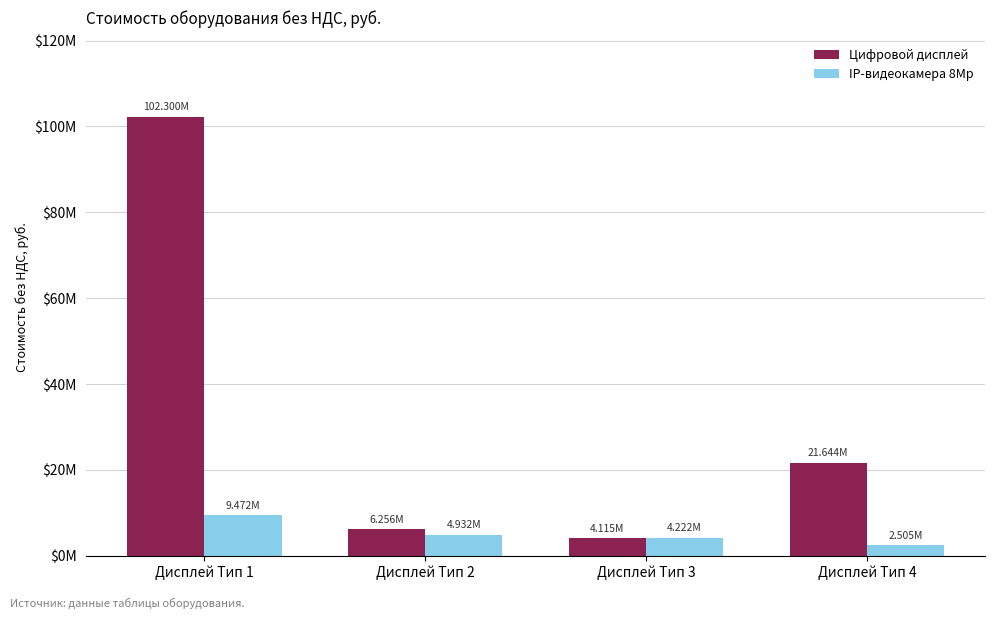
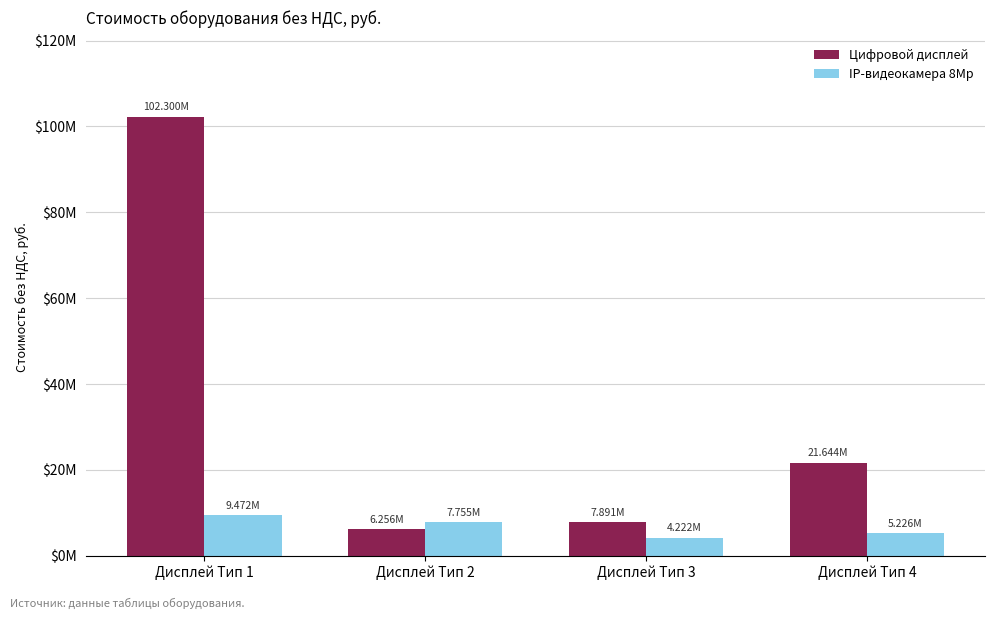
IP-видеокамера 8Mp, Дисплей Тип 2: 4.932M -> 7.755M
Цифровой дисплей, Дисплей Тип 3: 4.115M -> 7.891M
IP-видеокамера 8Mp, Дисплей Тип 4: 2.505M -> 5.226M
